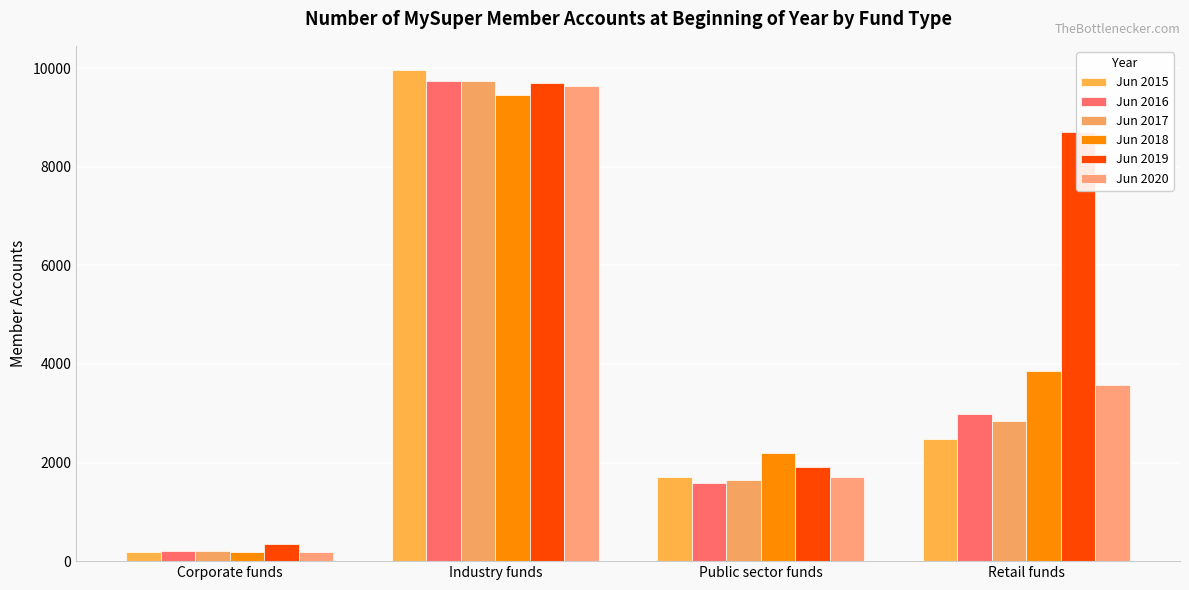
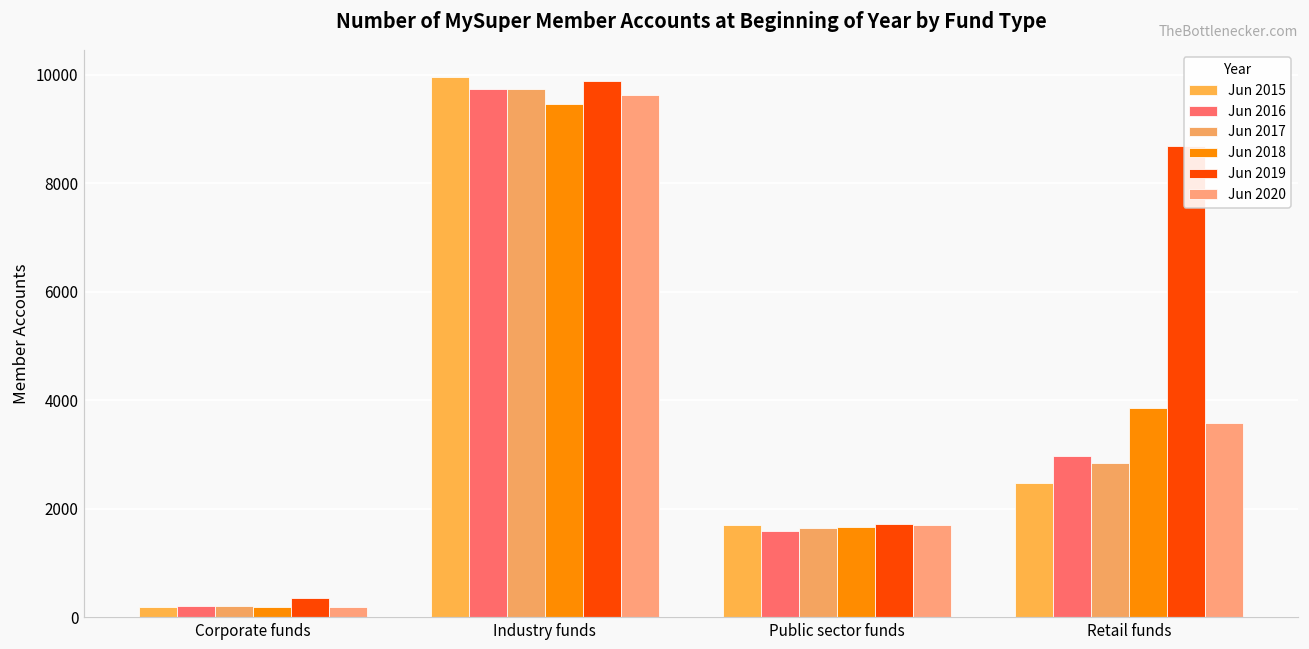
Jun 2019, Industry funds: 9700 -> 9900
Jun 2018, Public sector funds: 2200 -> 1700
Jun 2019, Public sector funds: 1900 -> 1700
